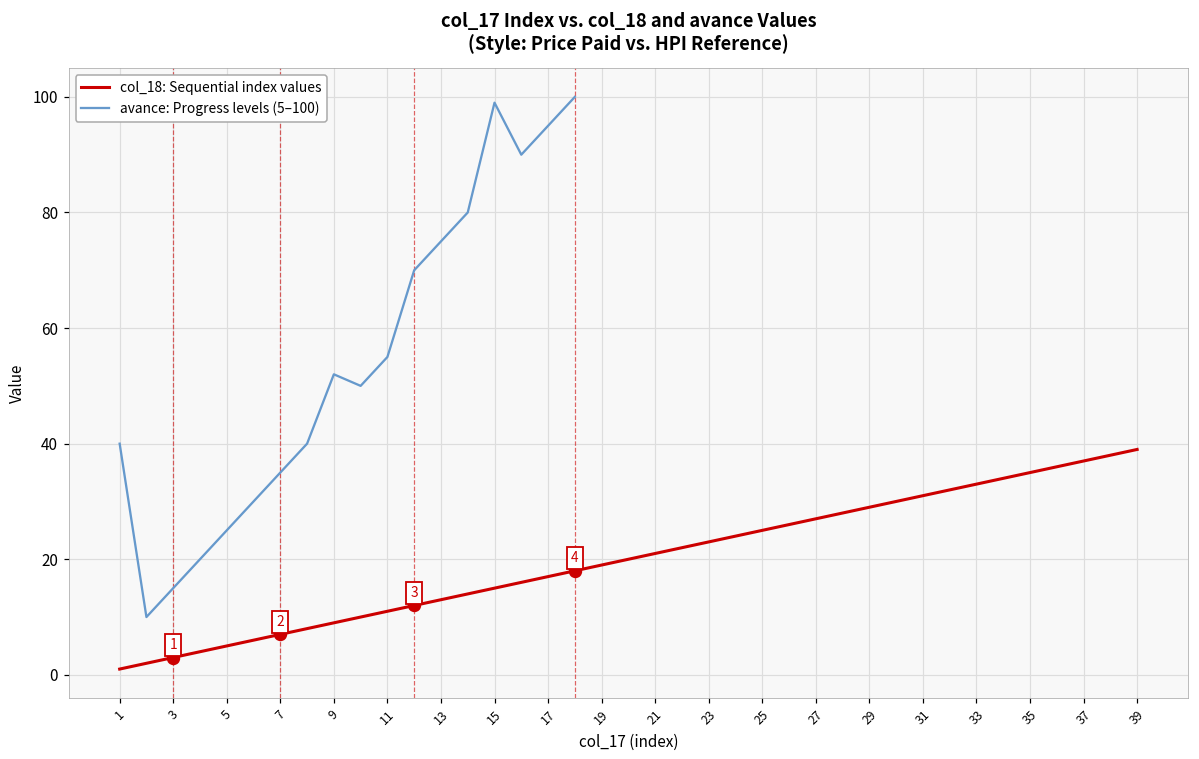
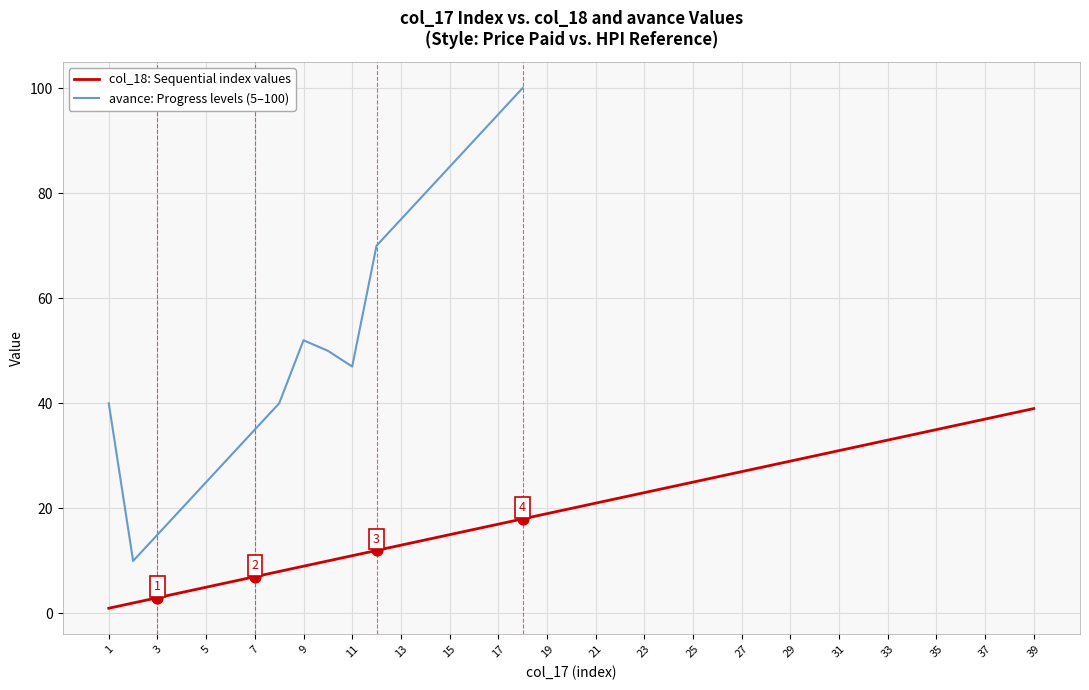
avance: Progress levels (5–100), 11: 55 -> 47
avance: Progress levels (5–100), 15: 99 -> 85
